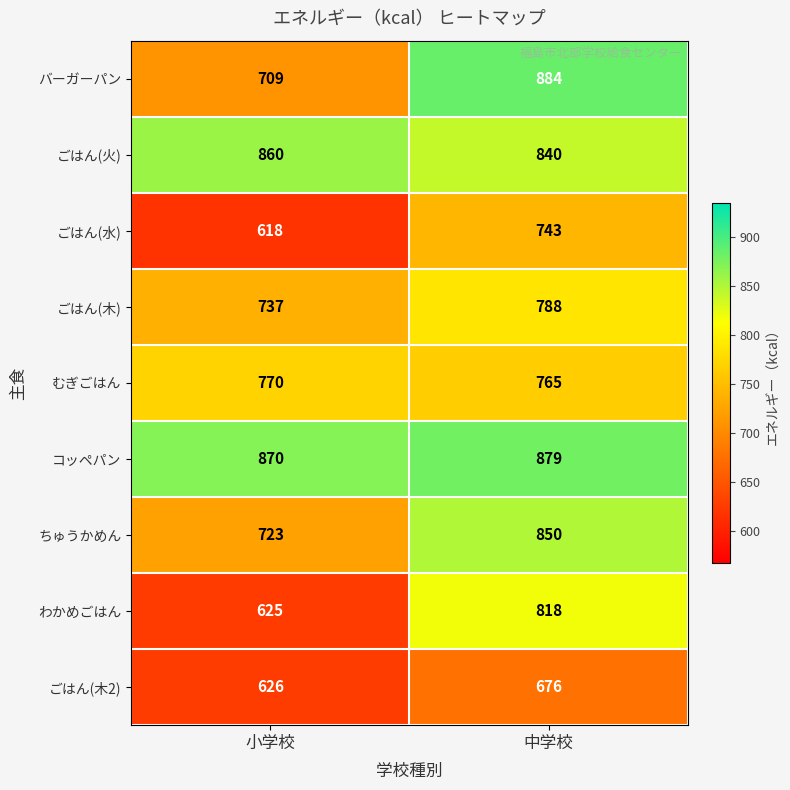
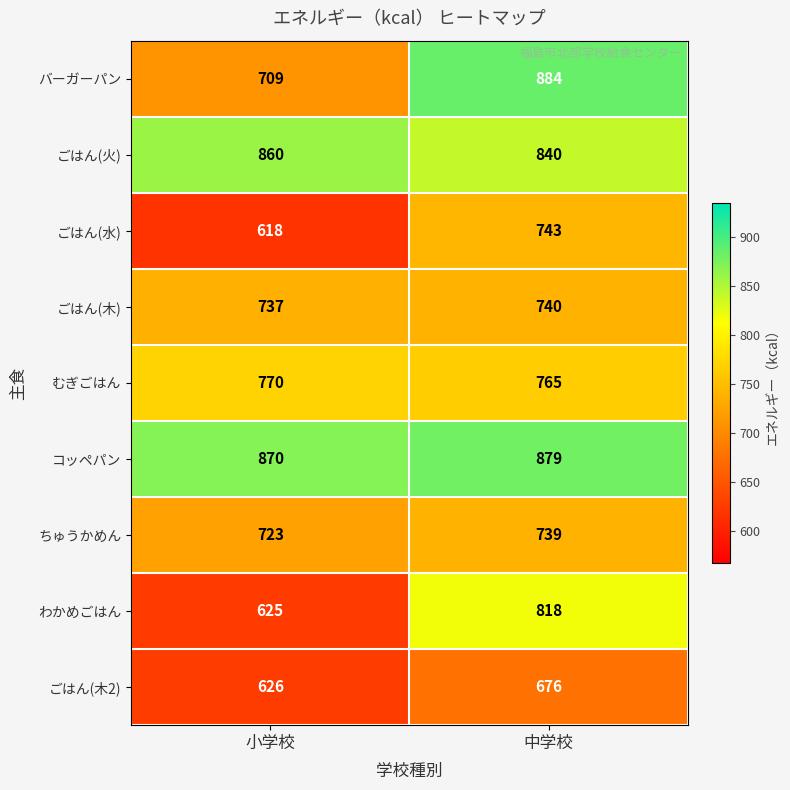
ごはん(木), 中学校: 788 -> 740
ちゅうかめん, 中学校: 850 -> 739
